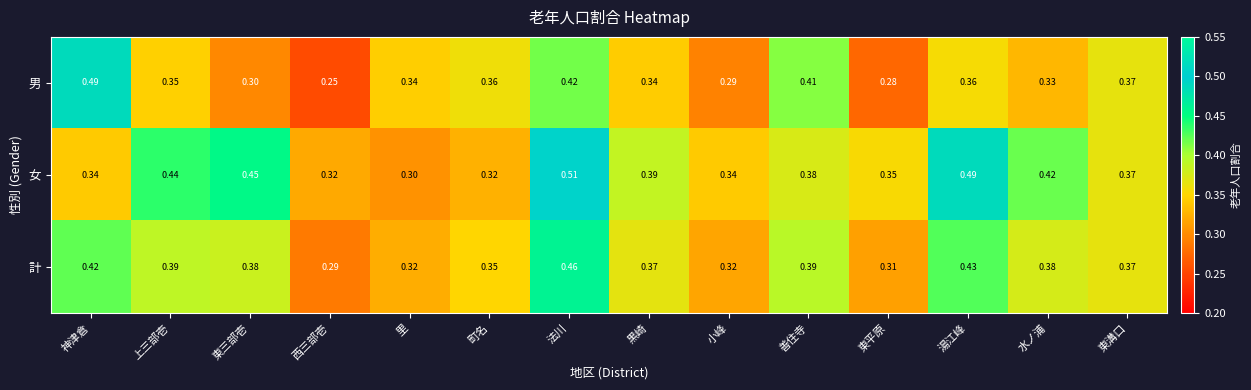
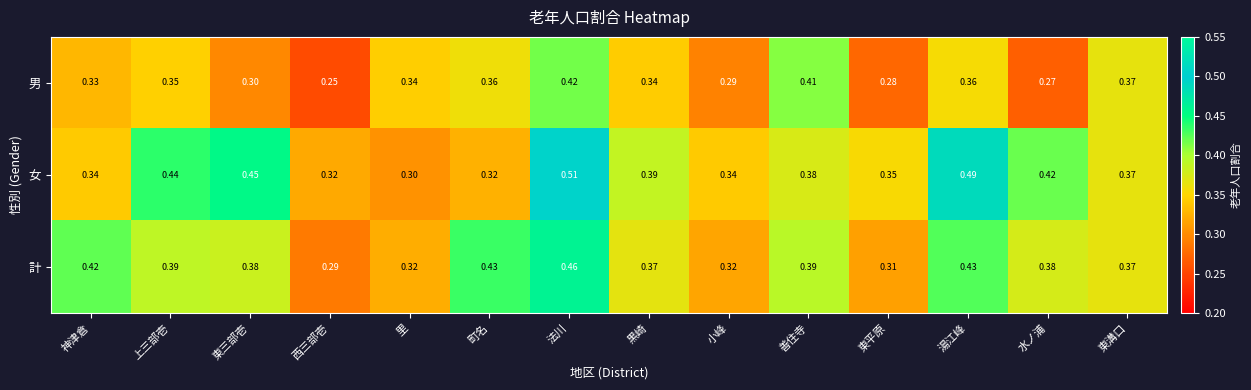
男, 神津倉: 0.49 -> 0.33
男, 水ノ浦: 0.33 -> 0.27
計, 町名: 0.35 -> 0.43
